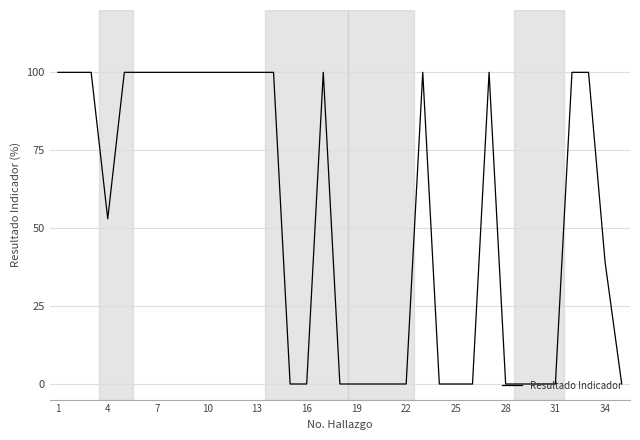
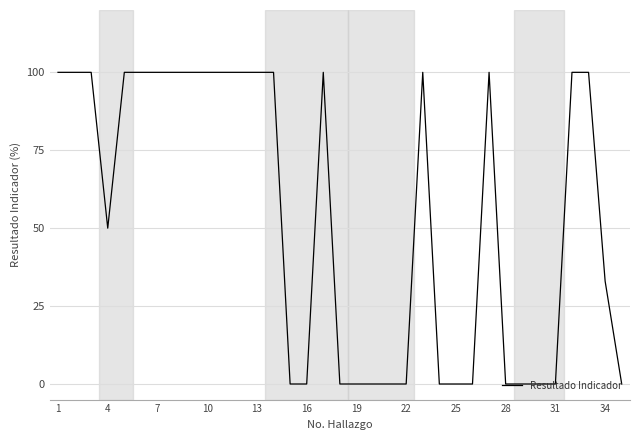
4: 53 -> 50
34: 39 -> 33
